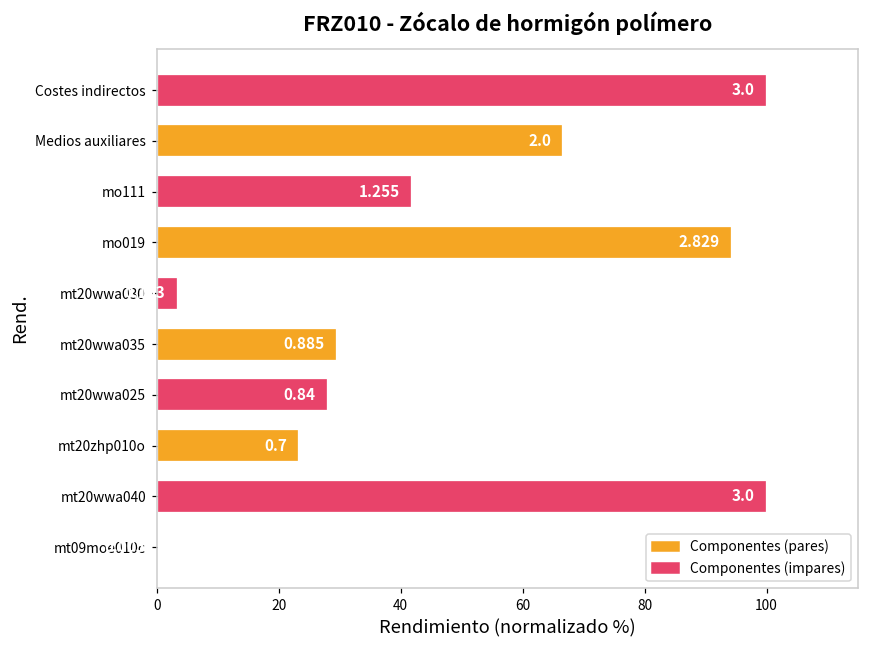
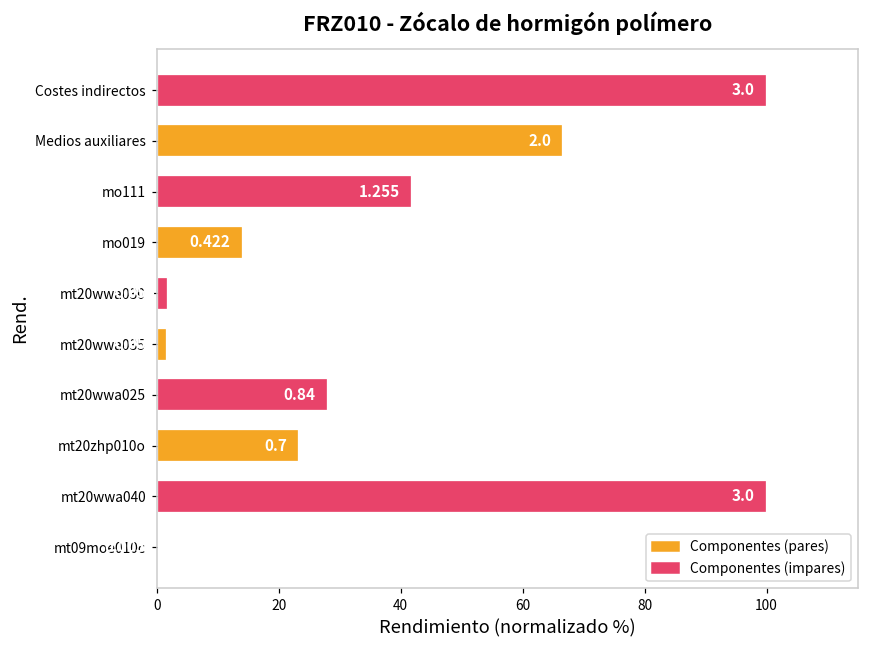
mo019: 2.829 -> 0.422
mt20wwa030: 3 -> 2
mt20wwa035: 30 -> 2
